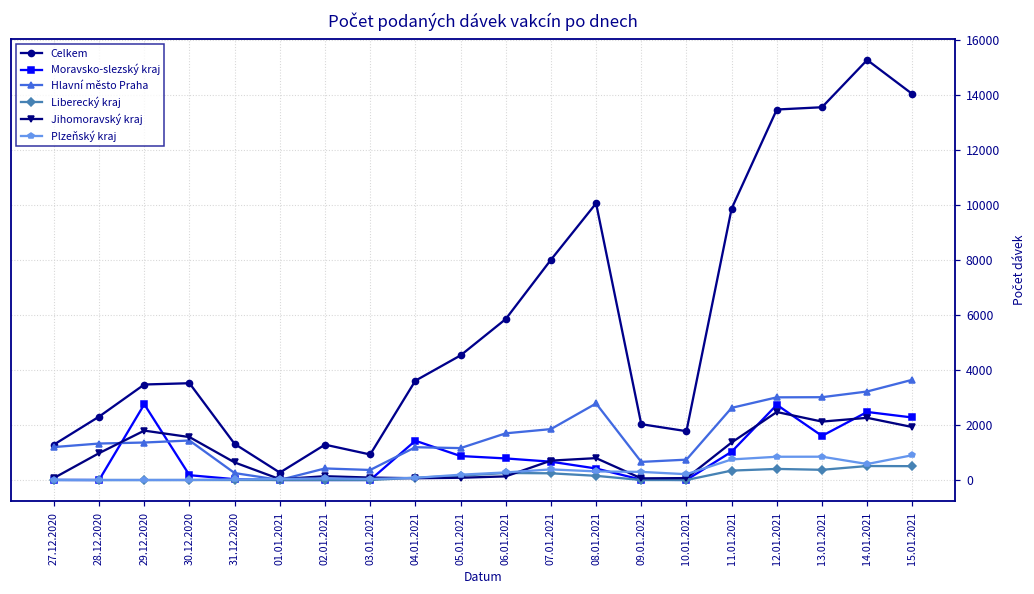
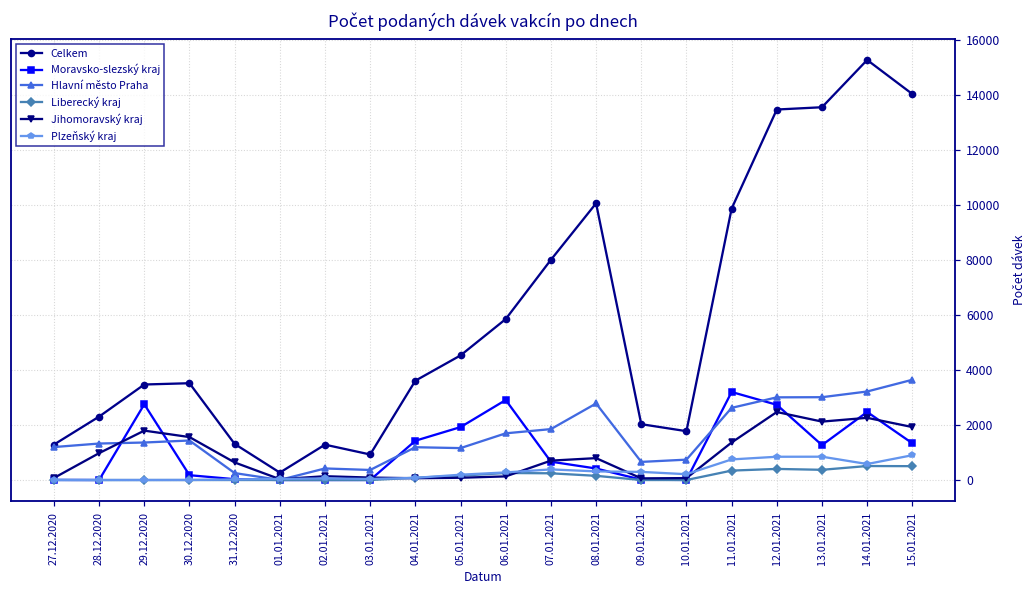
Moravsko-slezský kraj, 05.01.2021: 900 -> 1900
Moravsko-slezský kraj, 06.01.2021: 800 -> 2900
Moravsko-slezský kraj, 11.01.2021: 1000 -> 3200
Moravsko-slezský kraj, 13.01.2021: 1600 -> 1300
Moravsko-slezský kraj, 15.01.2021: 2300 -> 1300
